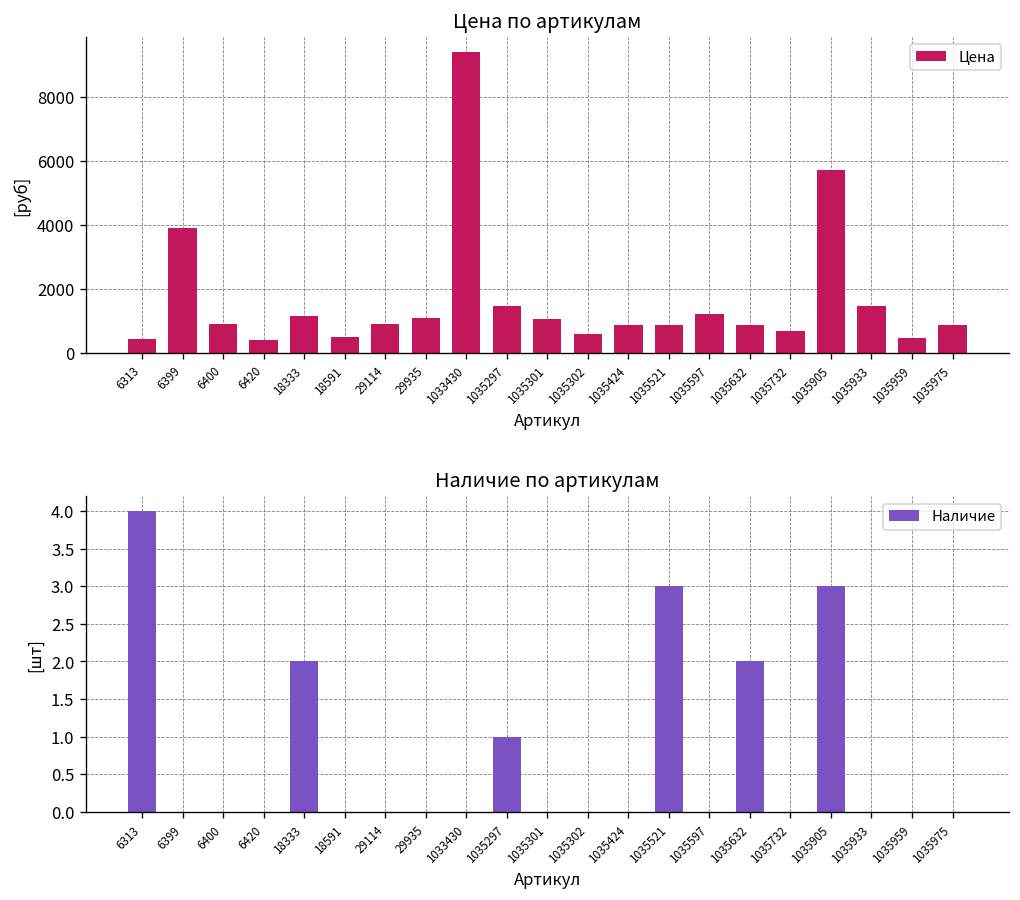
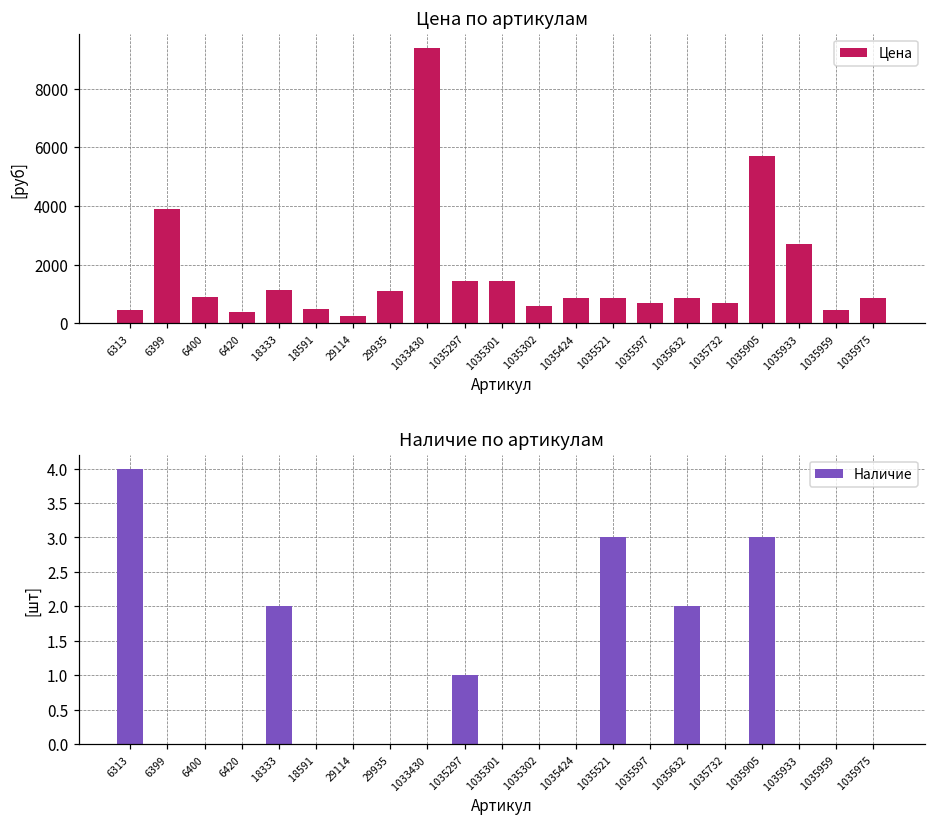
Цена по артикулам, 29114: 900 -> 300
Цена по артикулам, 1035301: 1000 -> 1400
Цена по артикулам, 1035597: 1200 -> 700
Цена по артикулам, 1035933: 1400 -> 2700
